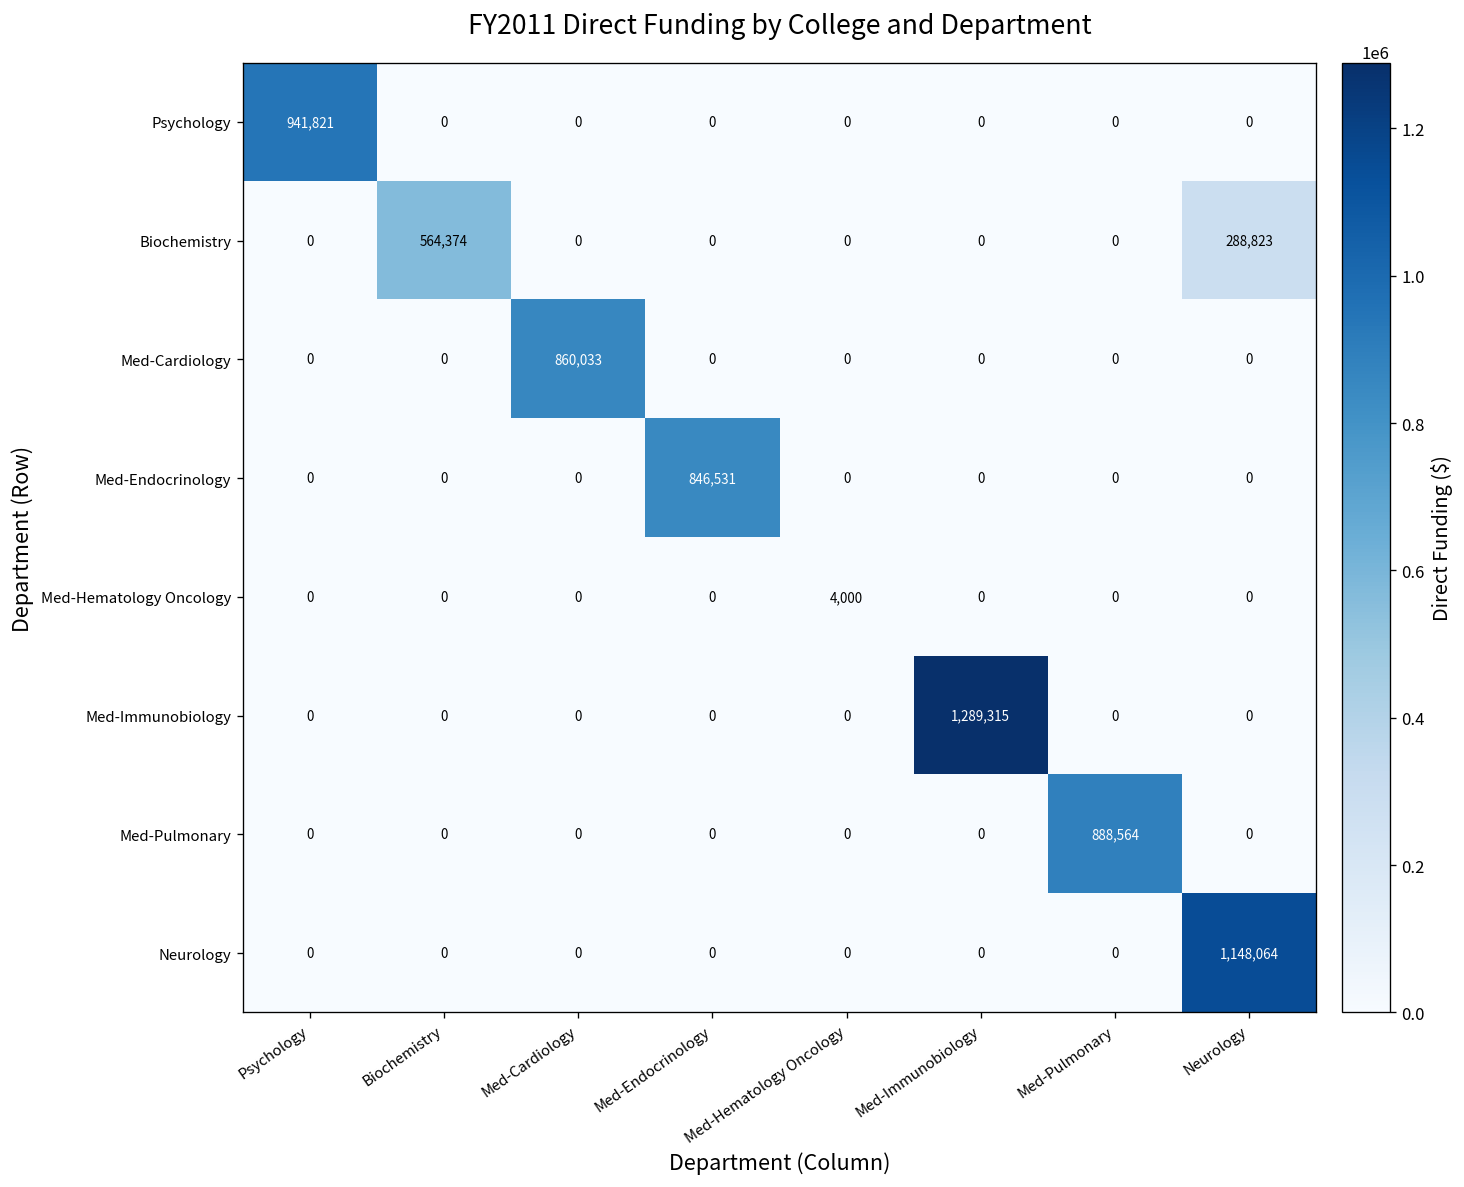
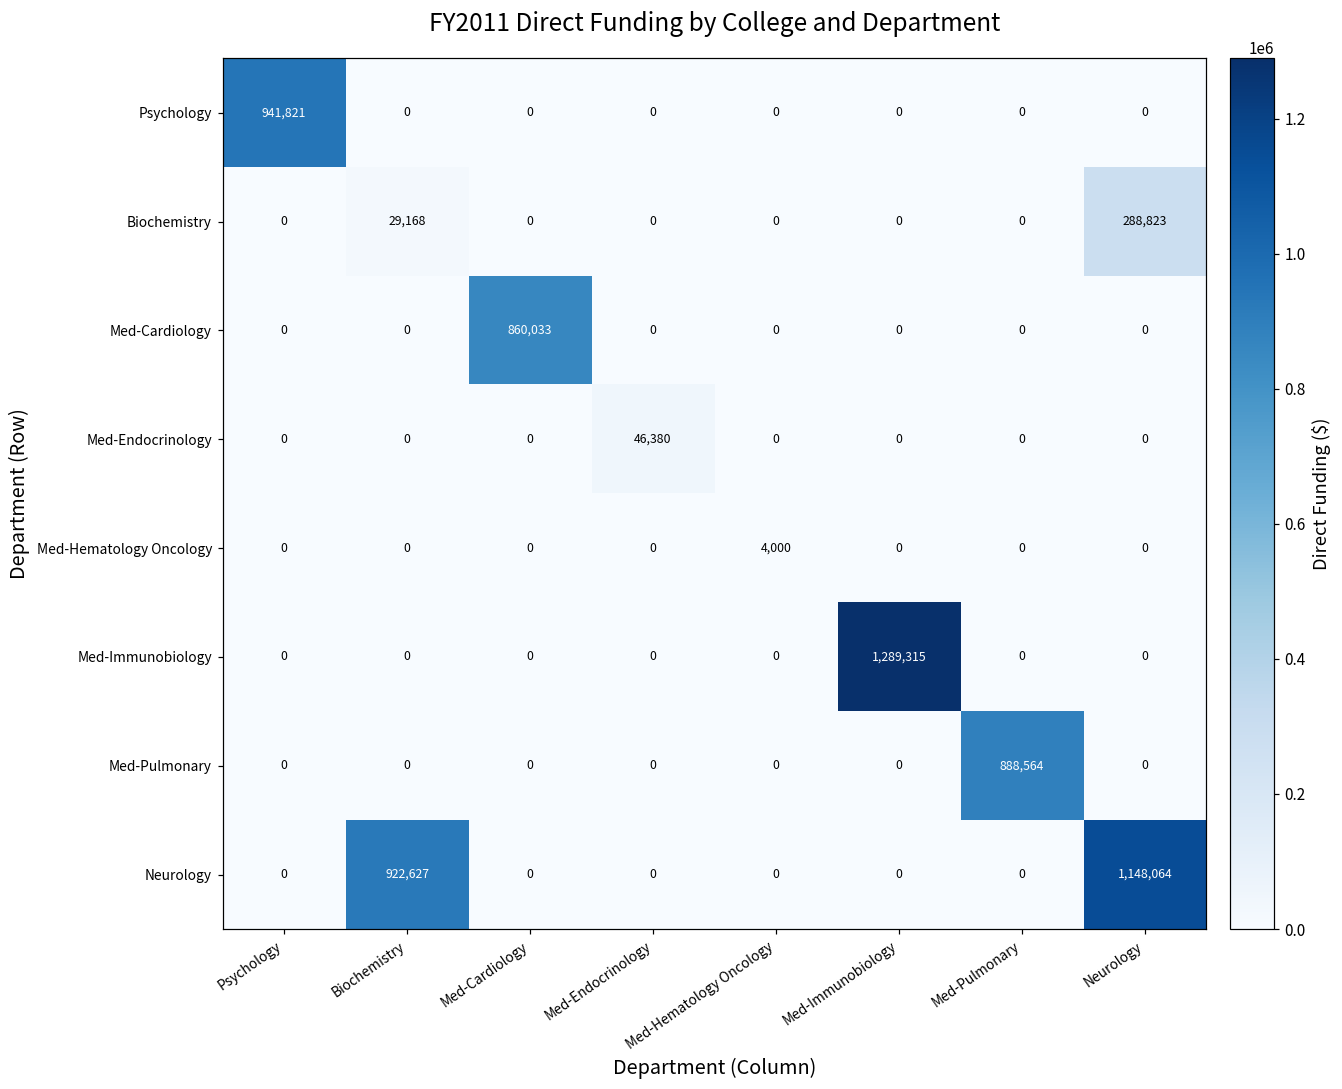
Biochemistry, Biochemistry: 564,374 -> 29,168
Med-Endocrinology, Med-Endocrinology: 846,531 -> 46,380
Neurology, Biochemistry: 0 -> 922,627
